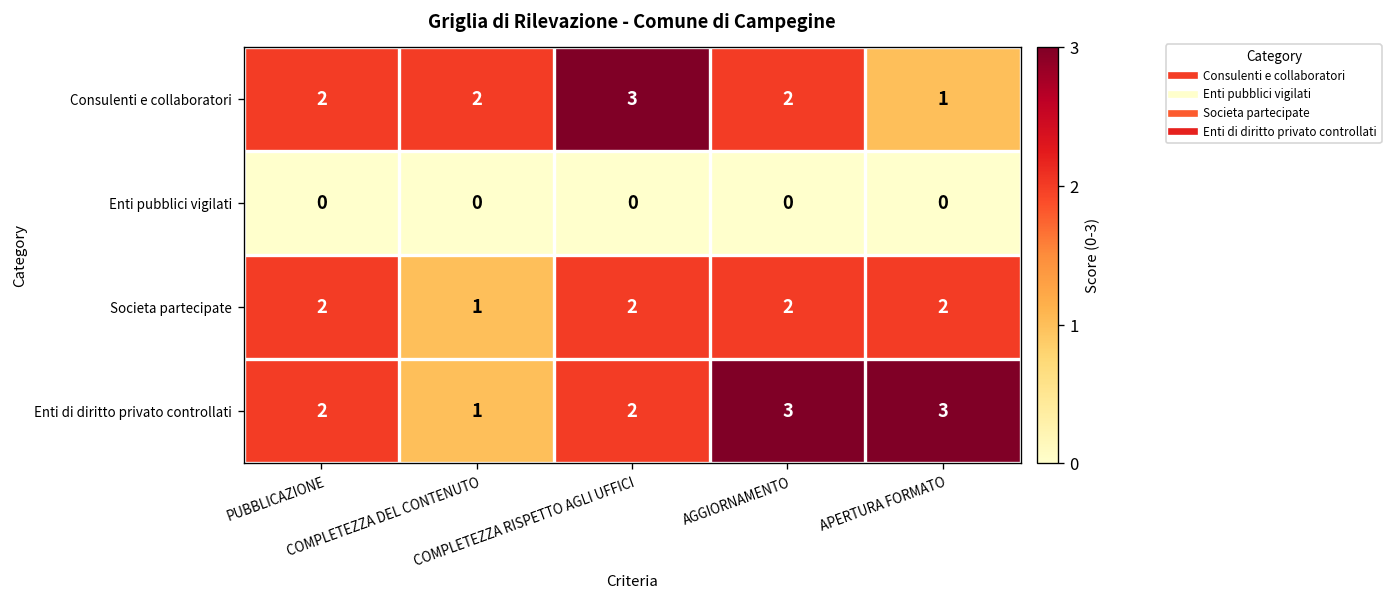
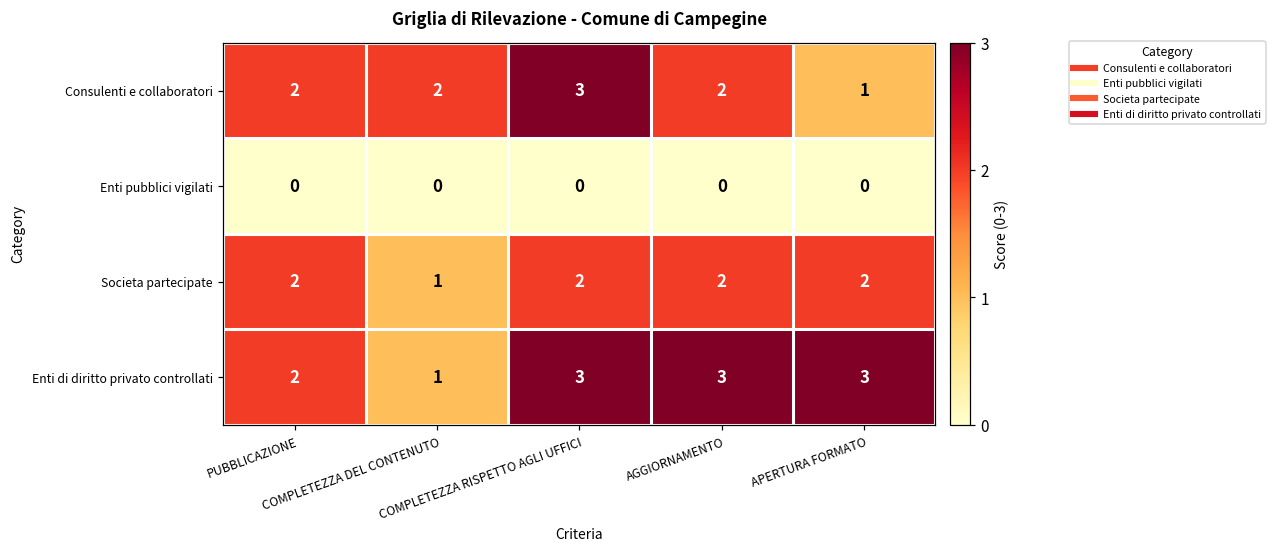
Enti di diritto privato controllati, COMPLETEZZA RISPETTO AGLI UFFICI: 2 -> 3
